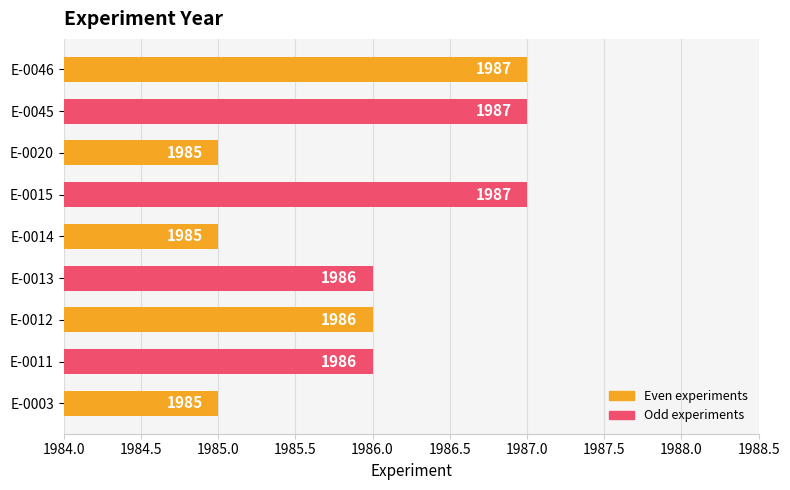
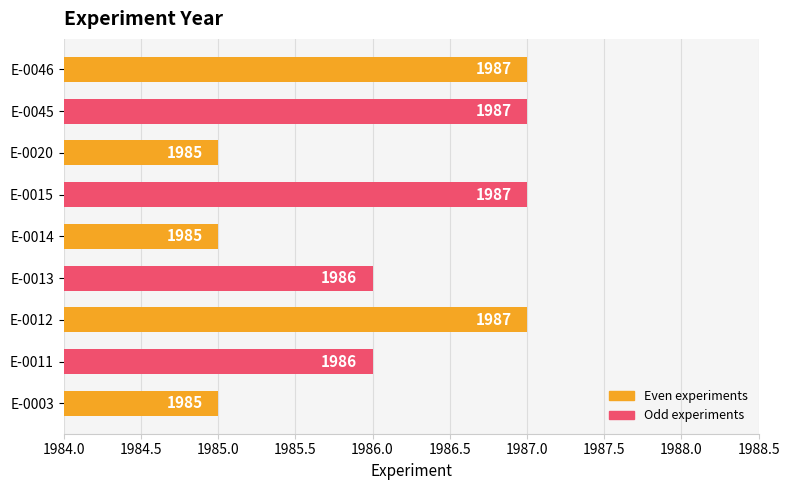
E-0012: 1986 -> 1987
